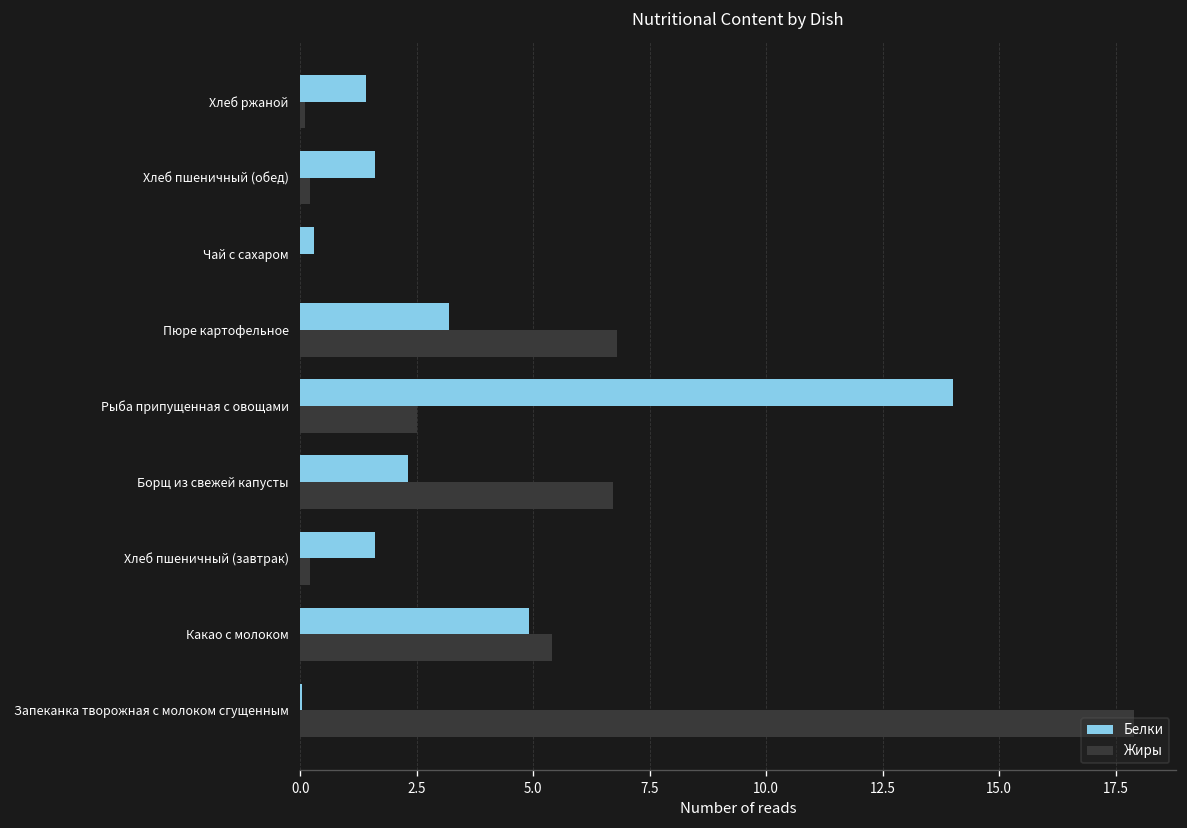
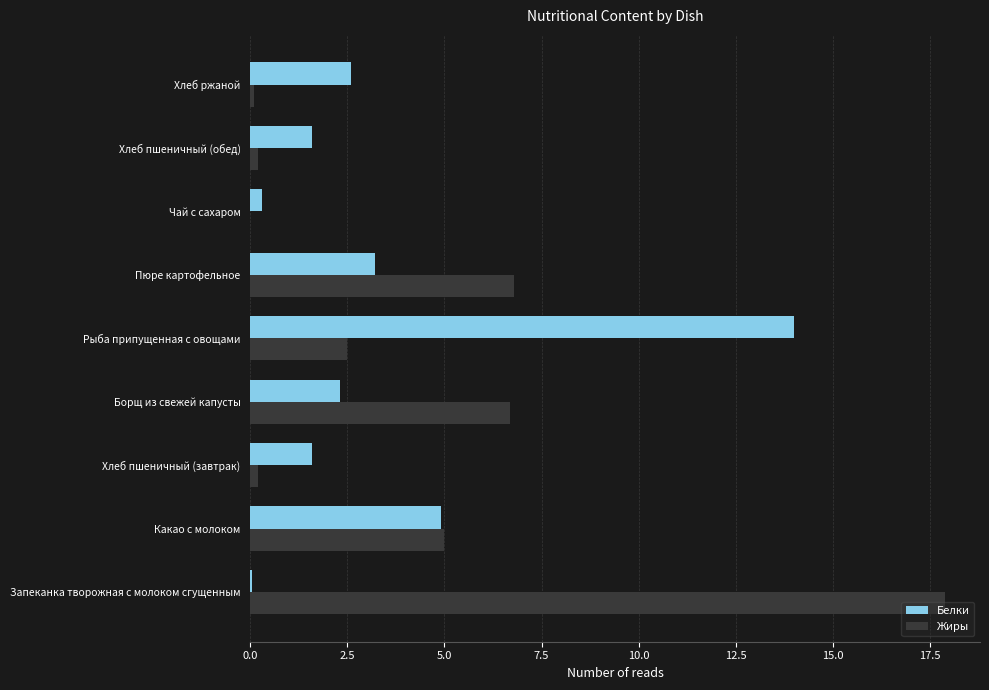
Белки, Хлеб ржаной: 1.4 -> 2.6
Жиры, Какао с молоком: 5.4 -> 5.0
